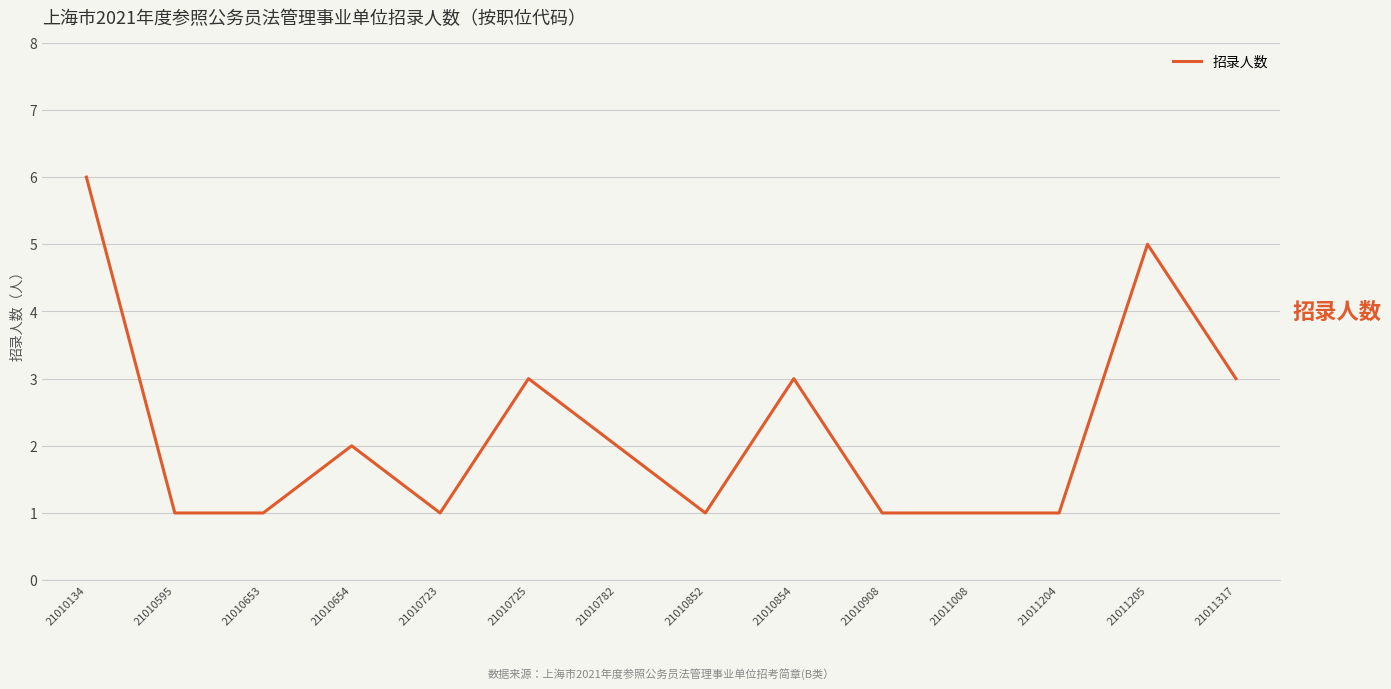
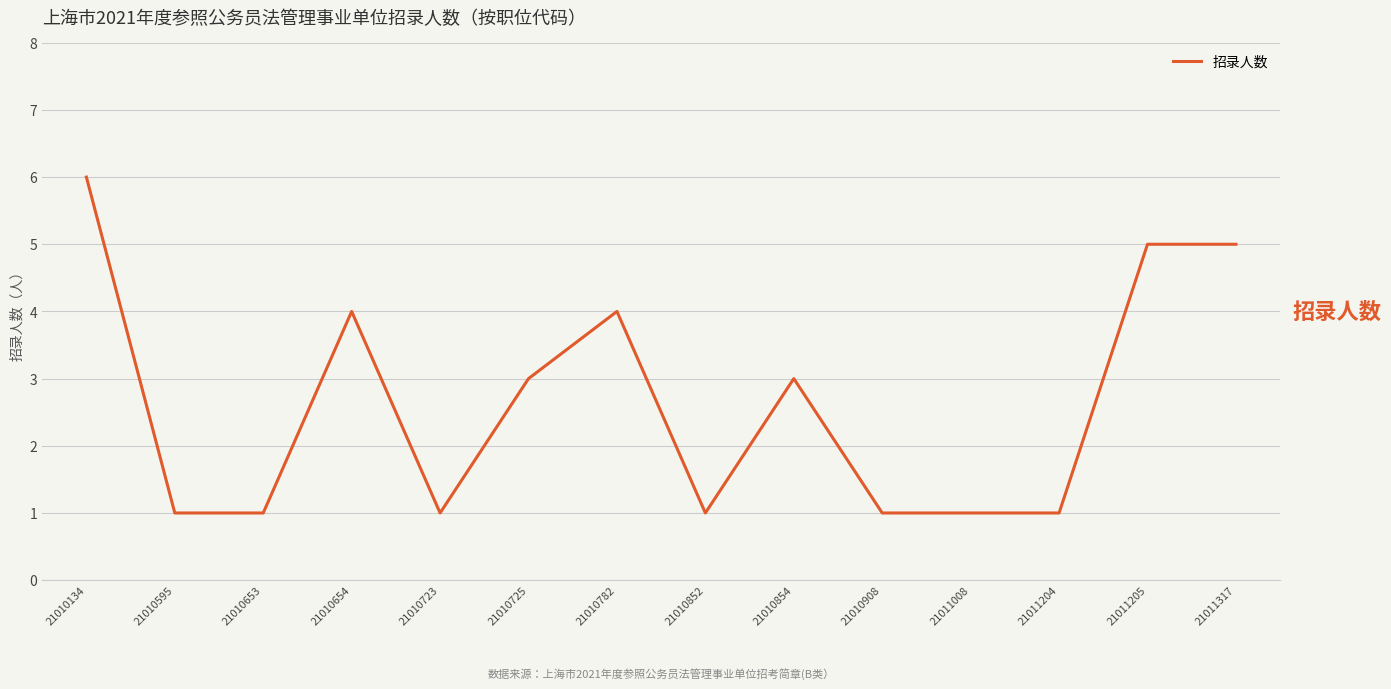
21010654: 2 -> 4
21010782: 2 -> 4
21011317: 3 -> 5
